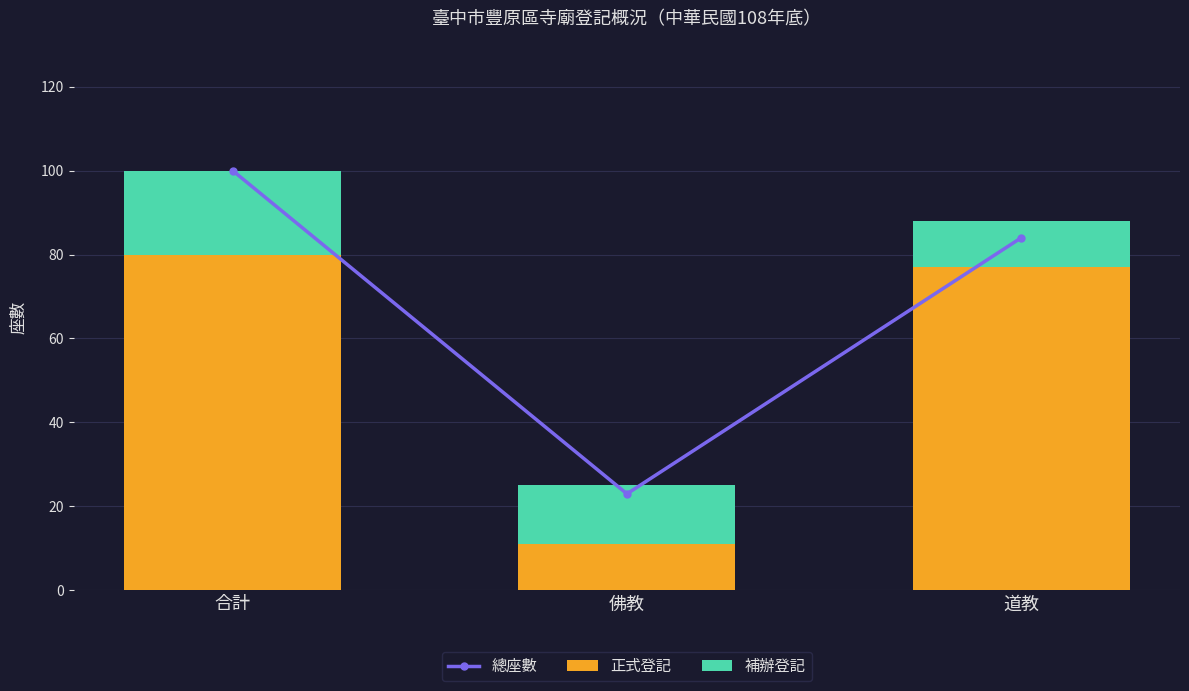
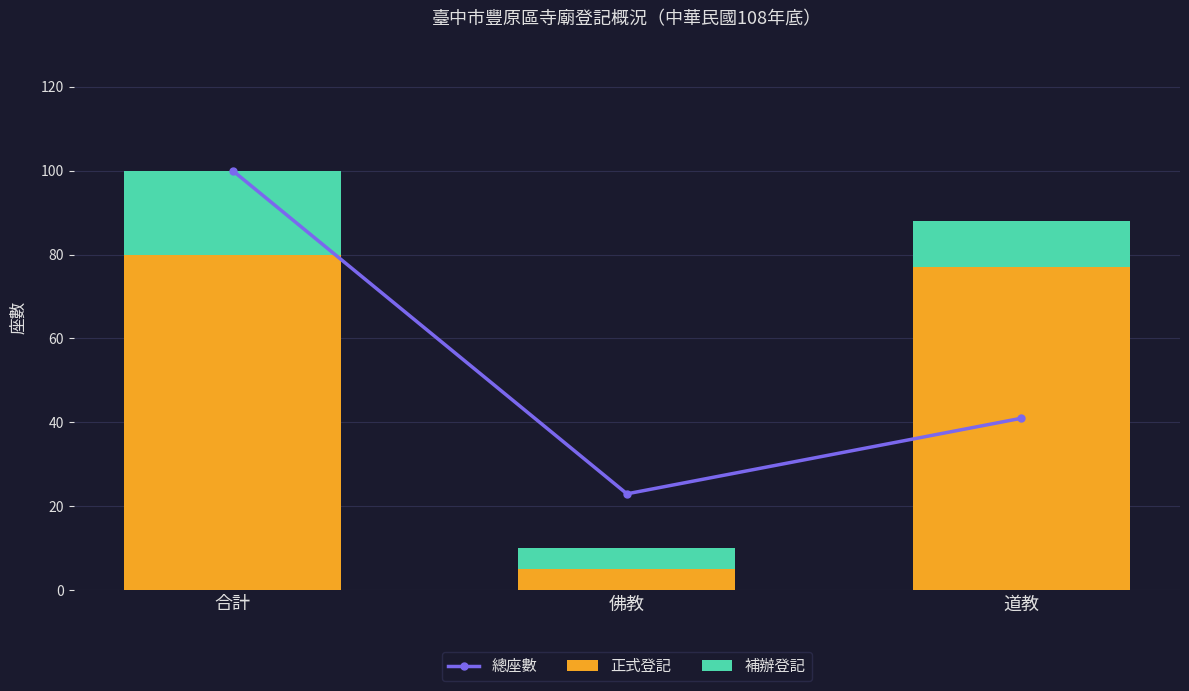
正式登記, 佛教: 11 -> 5
補辦登記, 佛教: 14 -> 5
總座數, 道教: 84 -> 41
